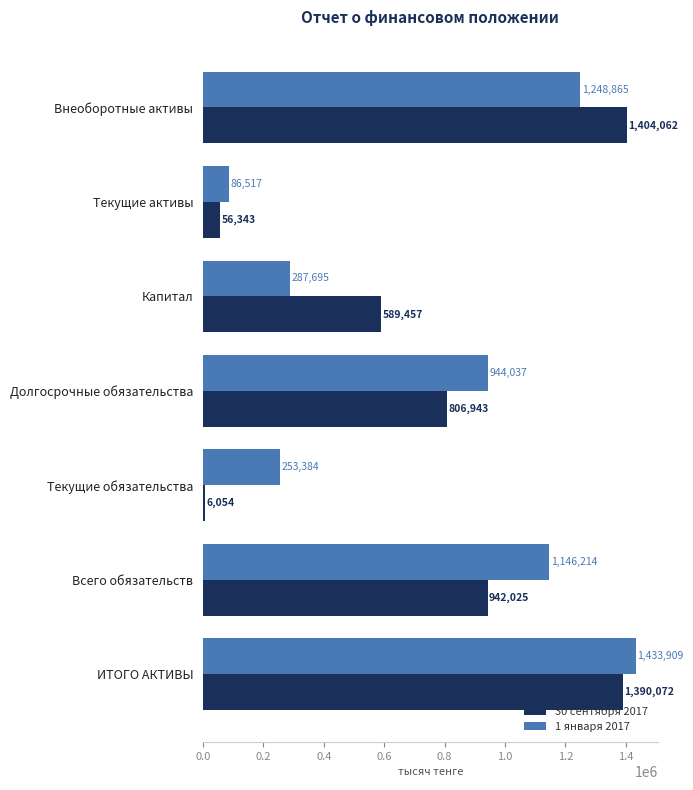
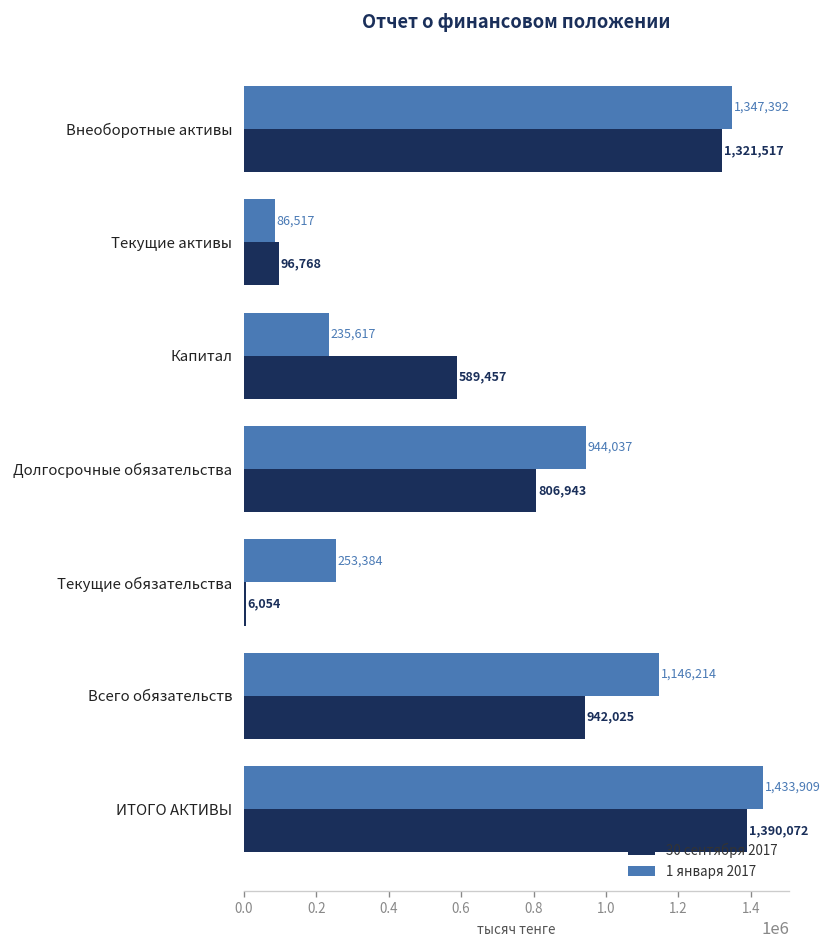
1 января 2017, Внеоборотные активы: 1,248,865 -> 1,347,392
30 сентября 2017, Внеоборотные активы: 1,404,062 -> 1,321,517
30 сентября 2017, Текущие активы: 56,343 -> 96,768
1 января 2017, Капитал: 287,695 -> 235,617
